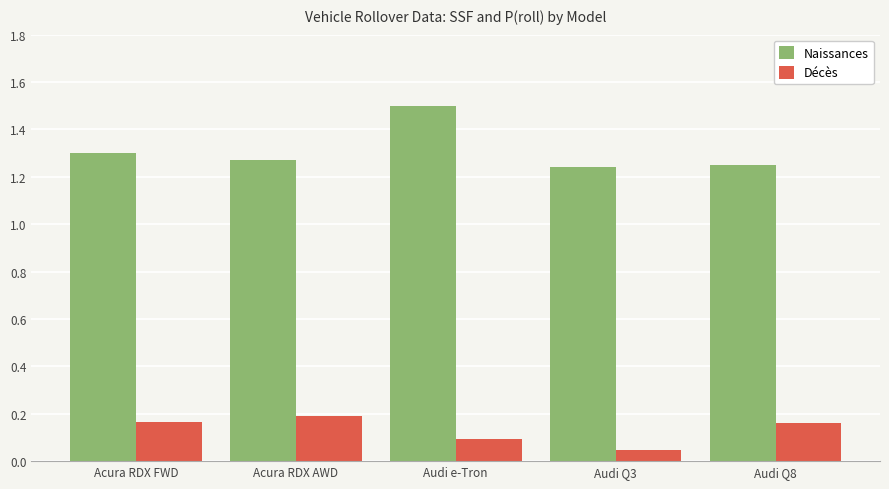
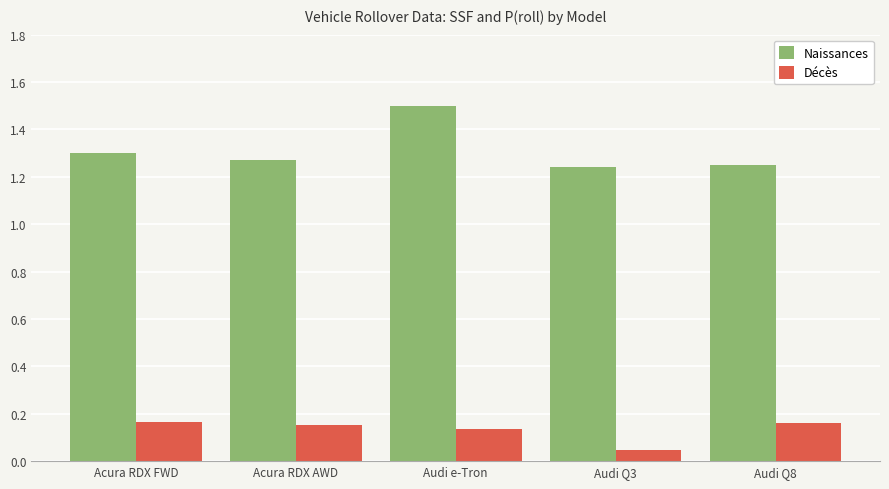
Décès, Acura RDX AWD: 0.19 -> 0.15
Décès, Audi e-Tron: 0.09 -> 0.14
